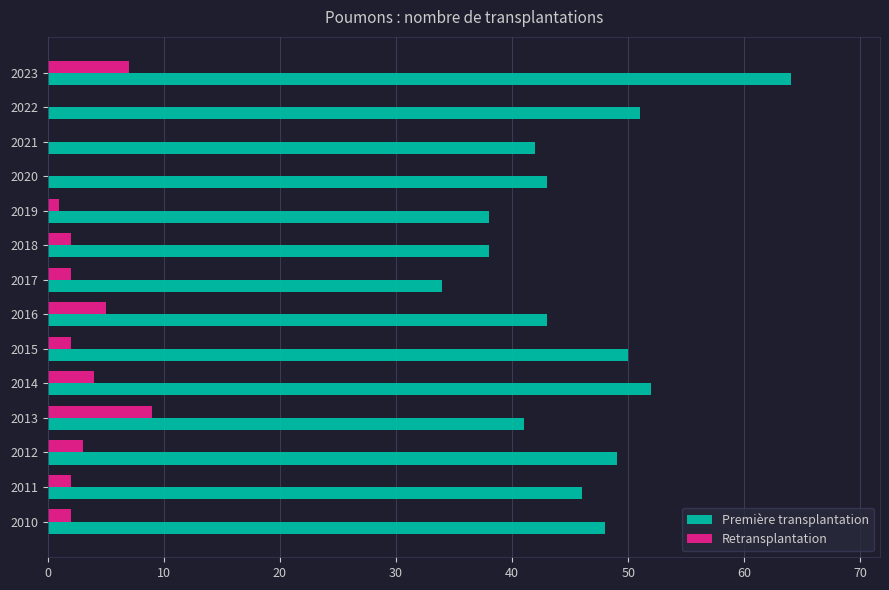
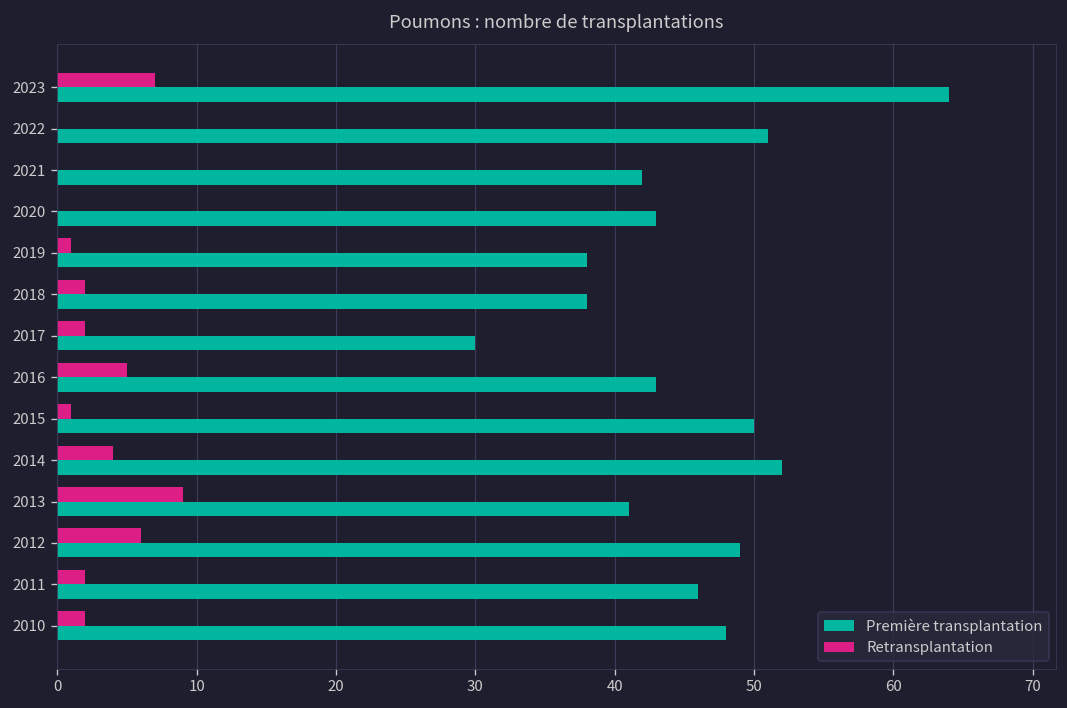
Première transplantation, 2017: 34 -> 30
Retransplantation, 2015: 2 -> 1
Retransplantation, 2012: 3 -> 6
